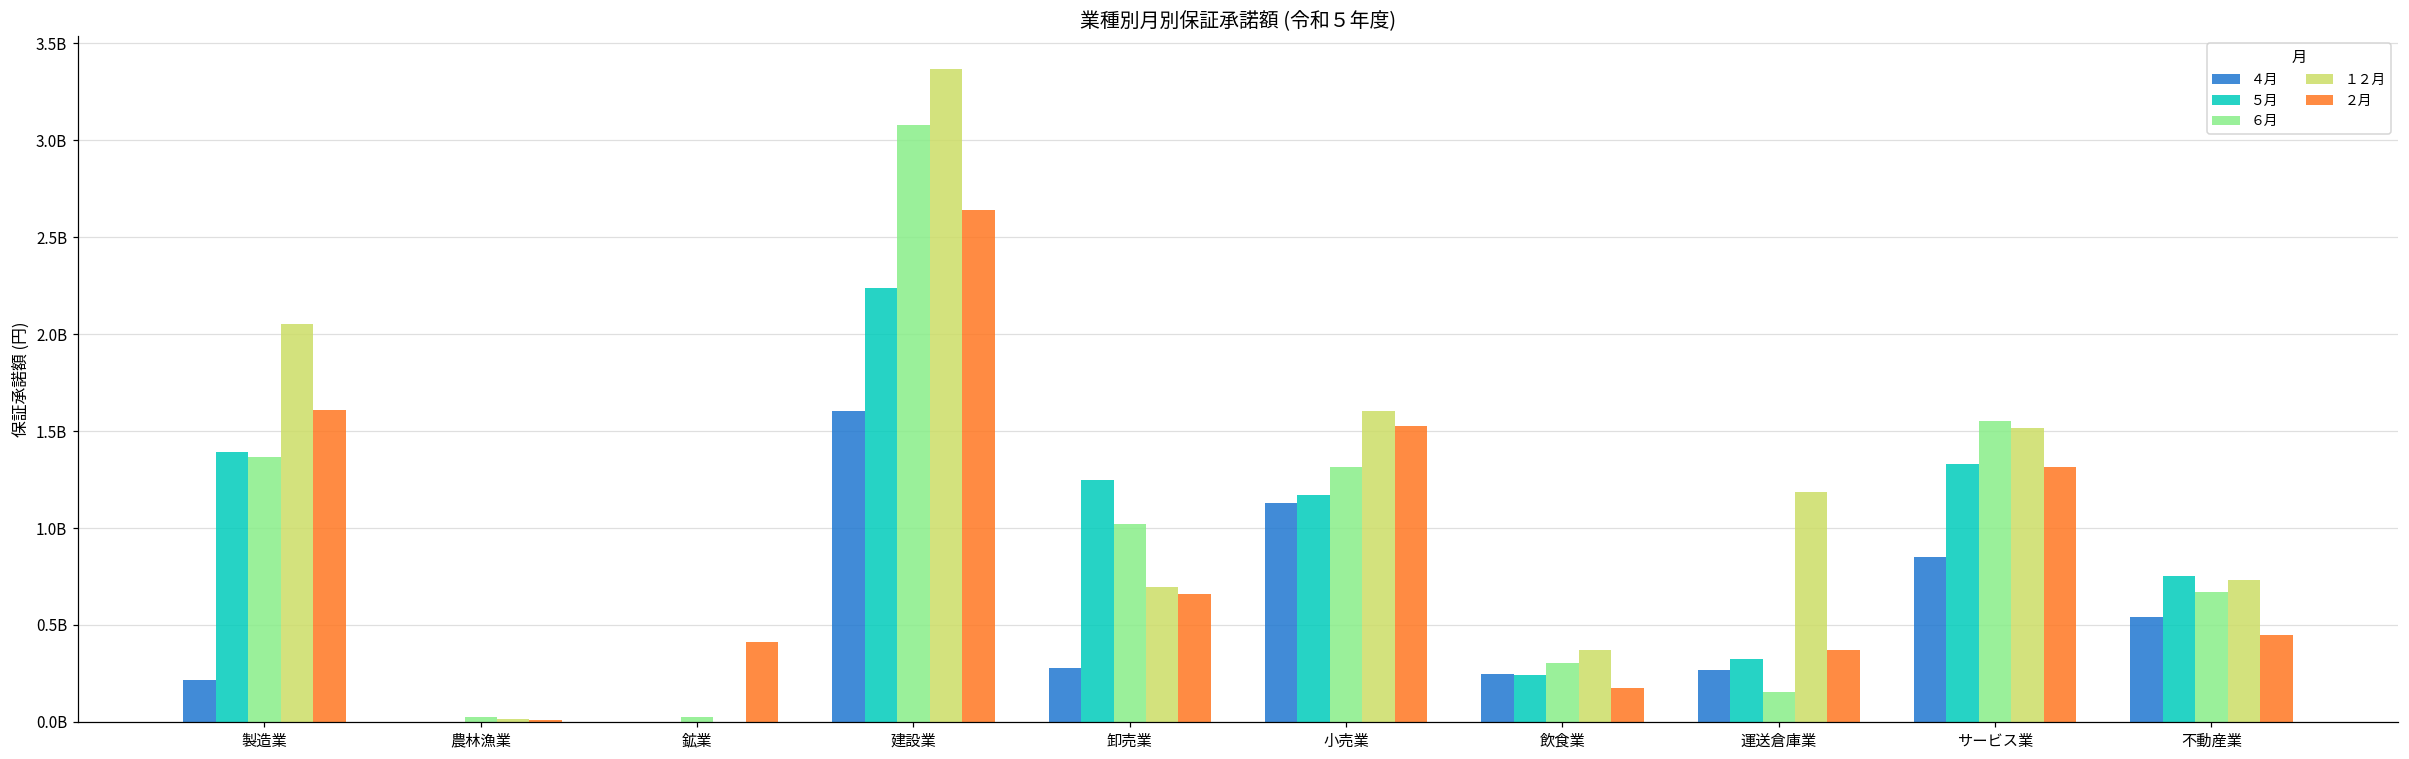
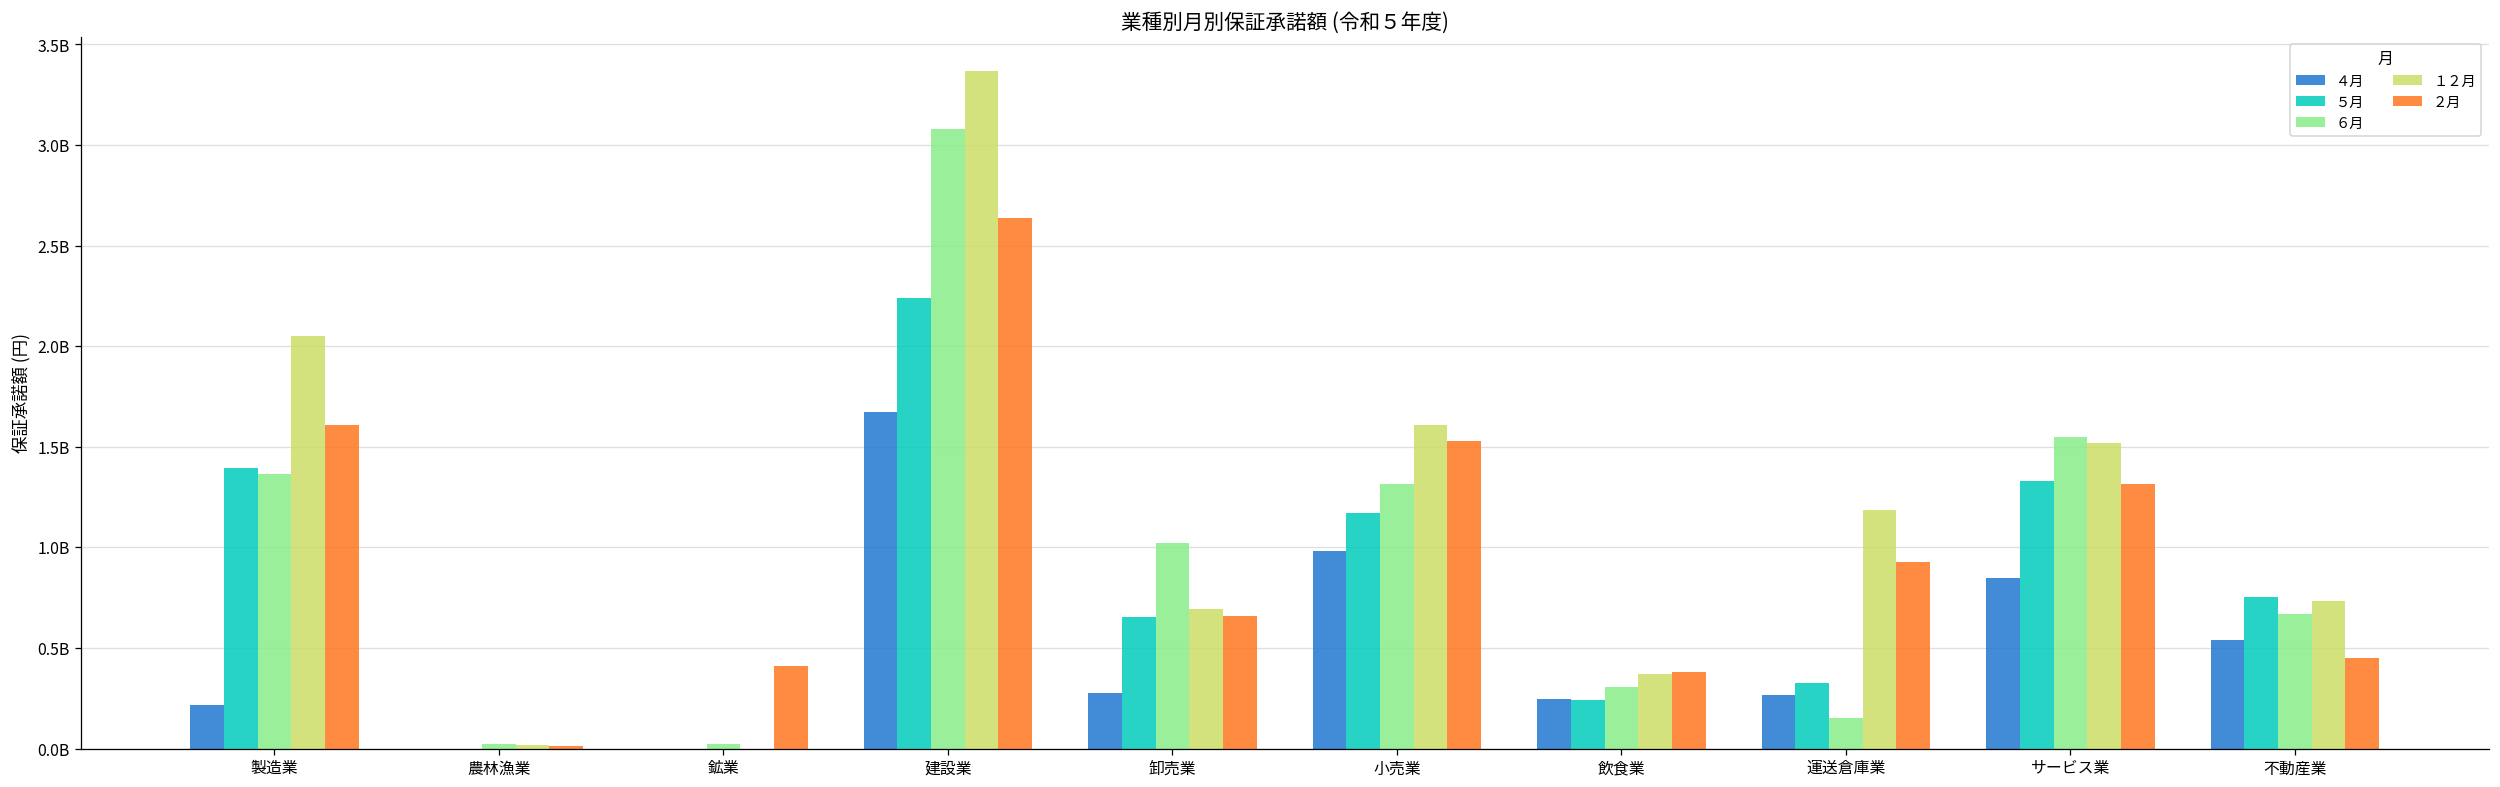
４月, 建設業: 1600000000 -> 1670000000
５月, 卸売業: 1250000000 -> 660000000
４月, 小売業: 1130000000 -> 980000000
２月, 飲食業: 180000000 -> 380000000
２月, 運送倉庫業: 370000000 -> 930000000
